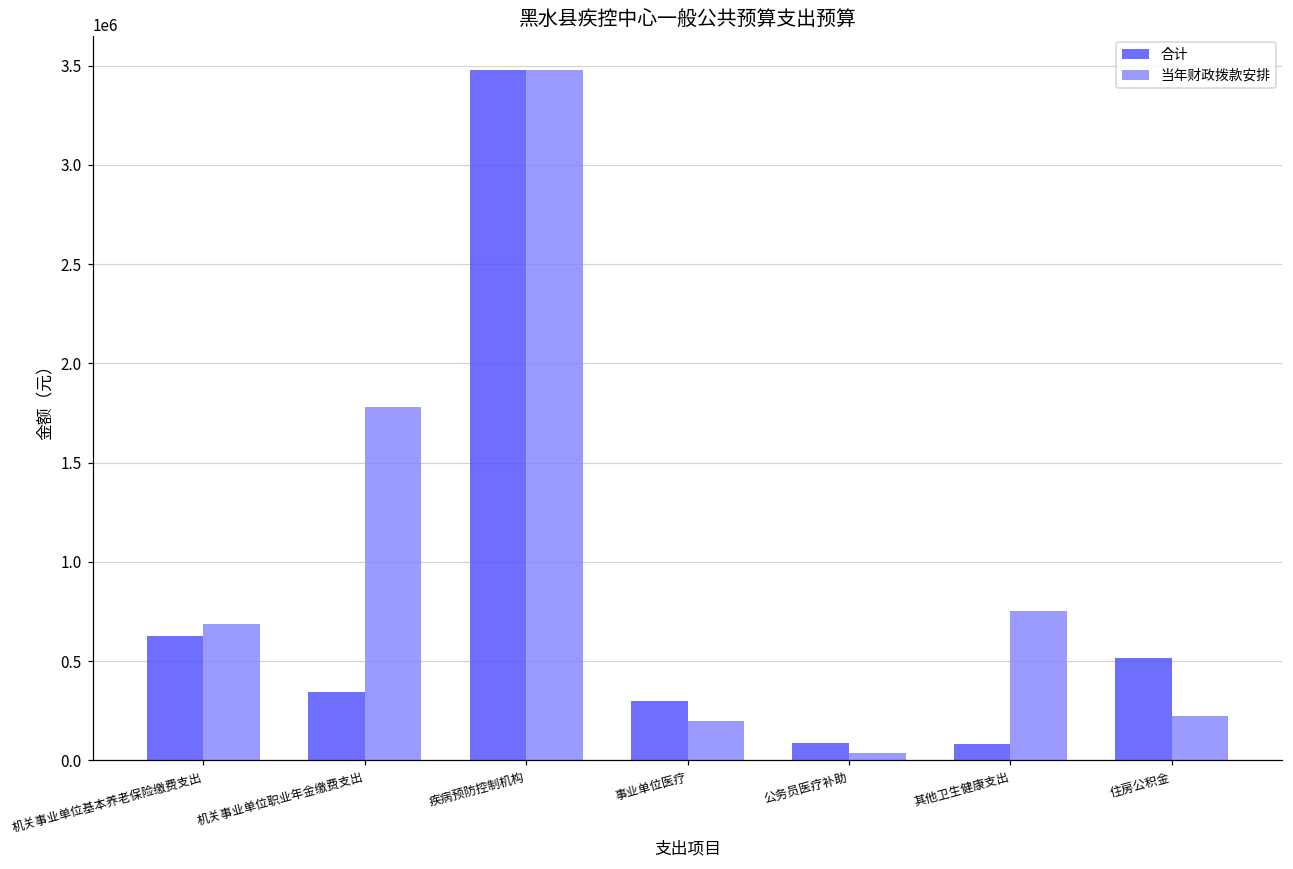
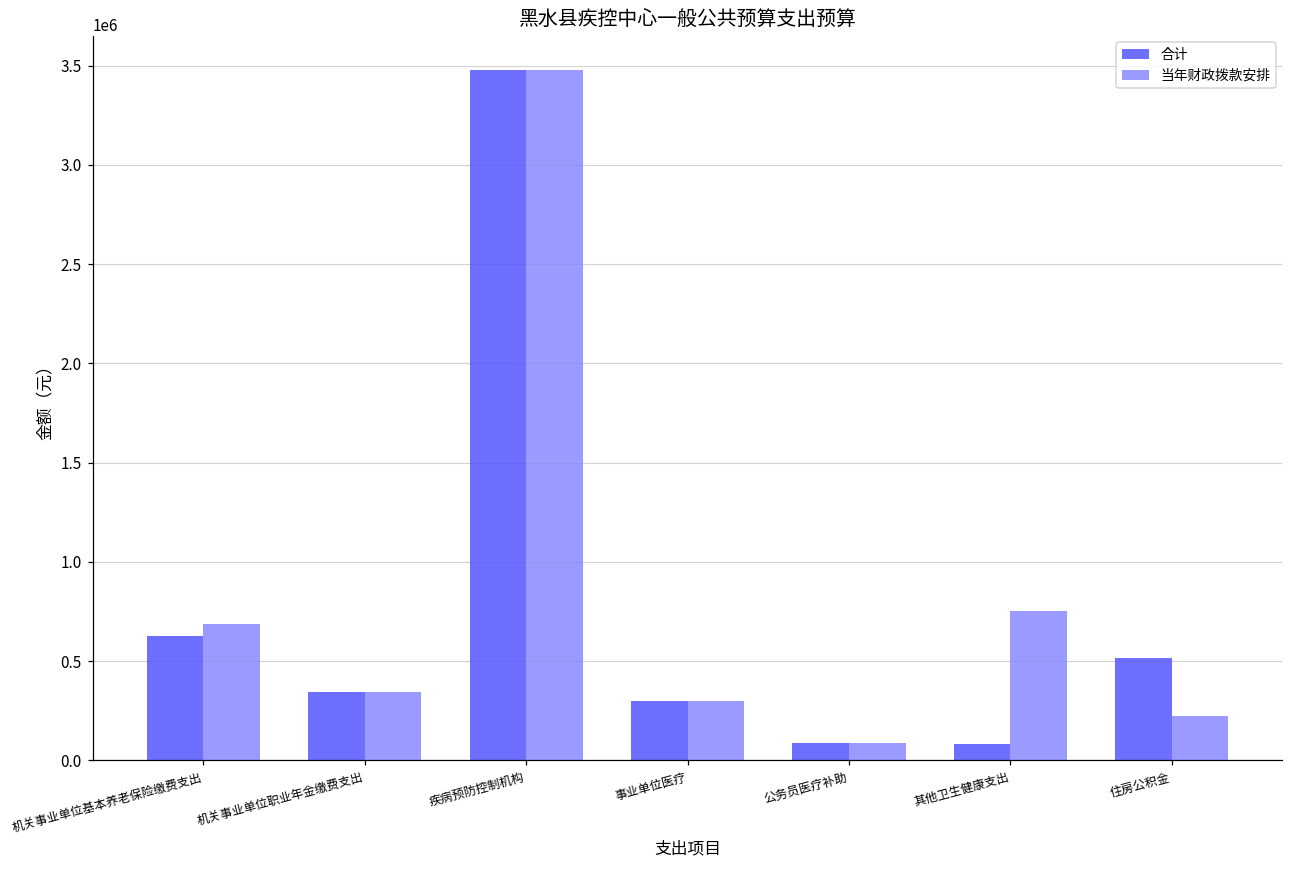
当年财政拨款安排, 机关事业单位职业年金缴费支出: 1780000 -> 340000
当年财政拨款安排, 事业单位医疗: 200000 -> 300000
当年财政拨款安排, 公务员医疗补助: 40000 -> 90000
